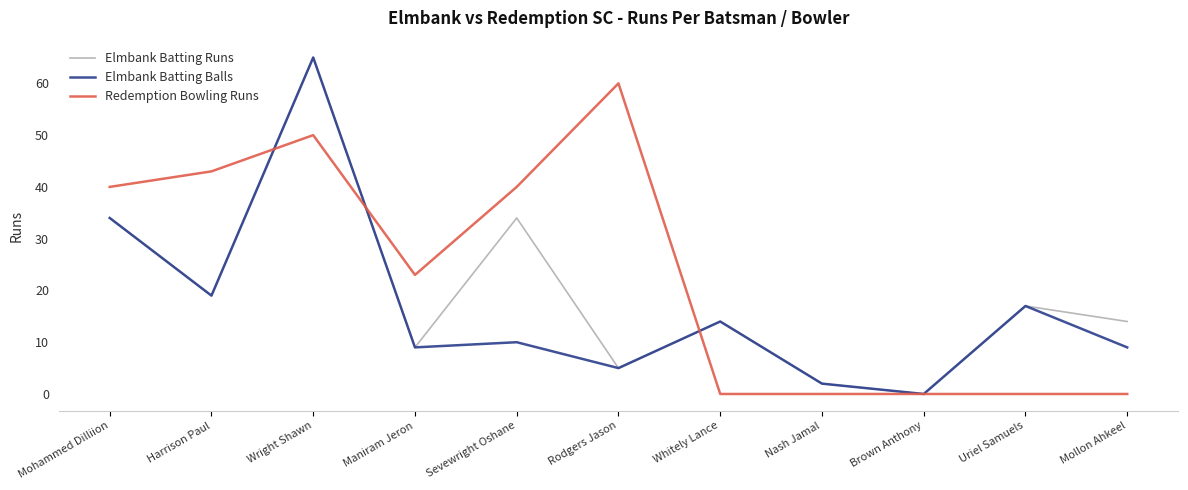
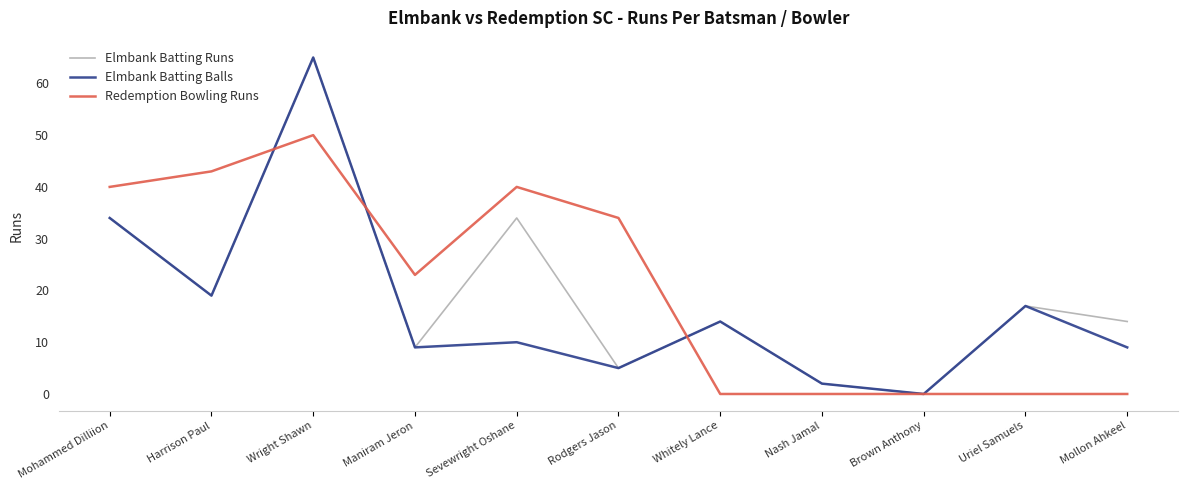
Redemption Bowling Runs, Rodgers Jason: 60 -> 34
